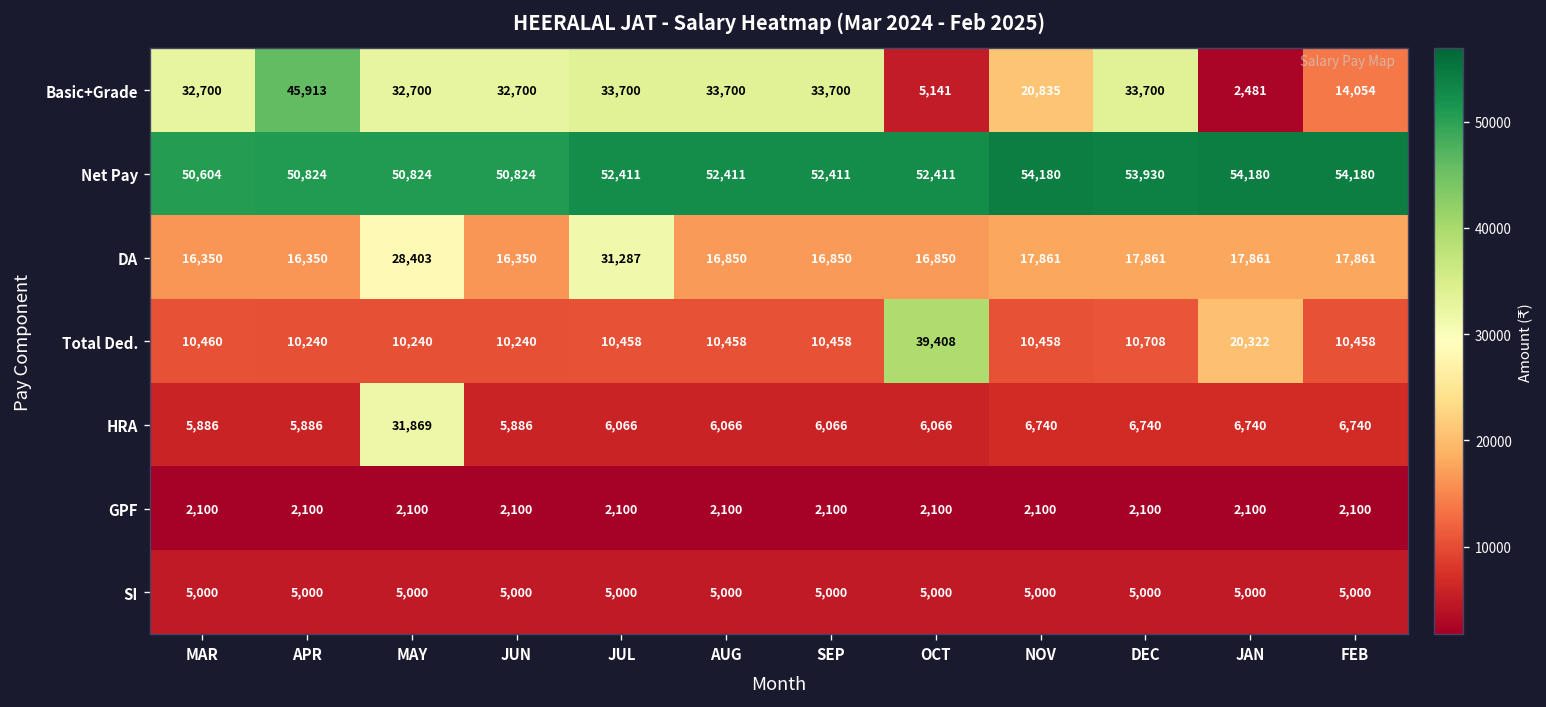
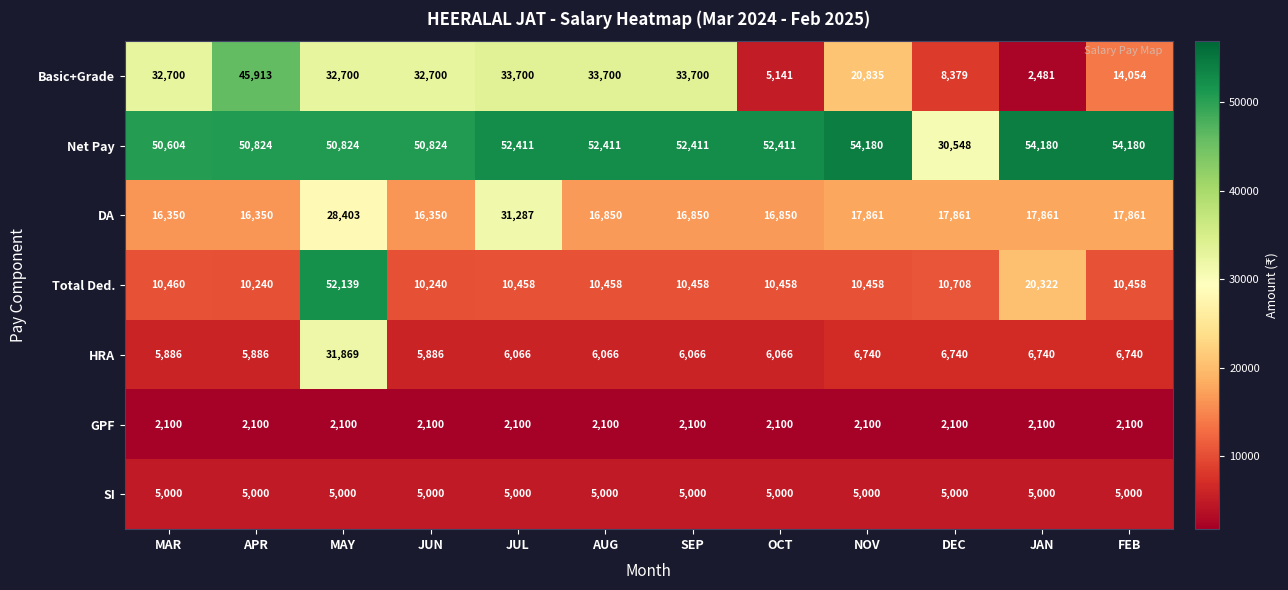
Basic+Grade, DEC: 33,700 -> 8,379
Net Pay, DEC: 53,930 -> 30,548
Total Ded., MAY: 10,240 -> 52,139
Total Ded., OCT: 39,408 -> 10,458
